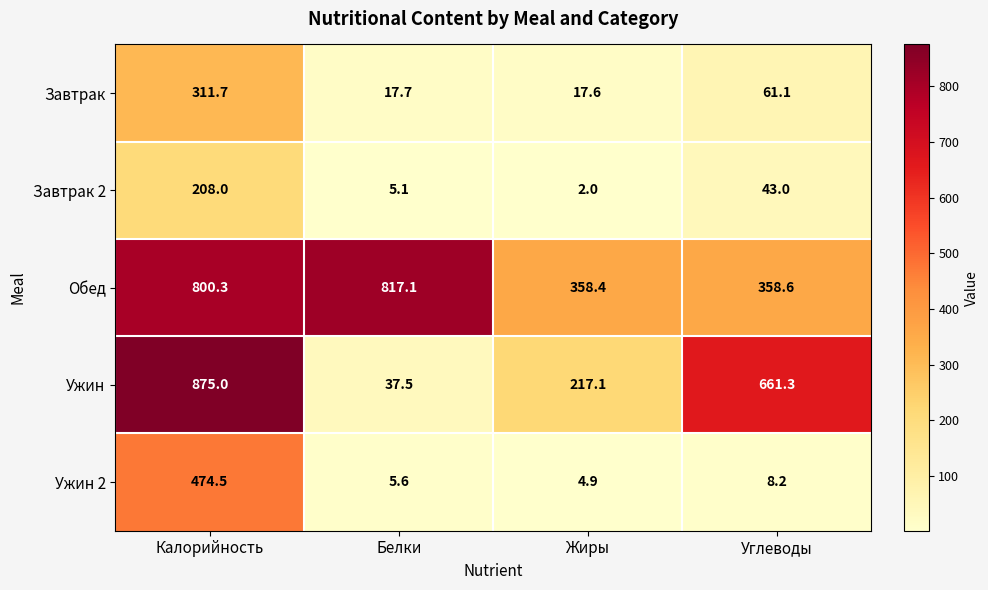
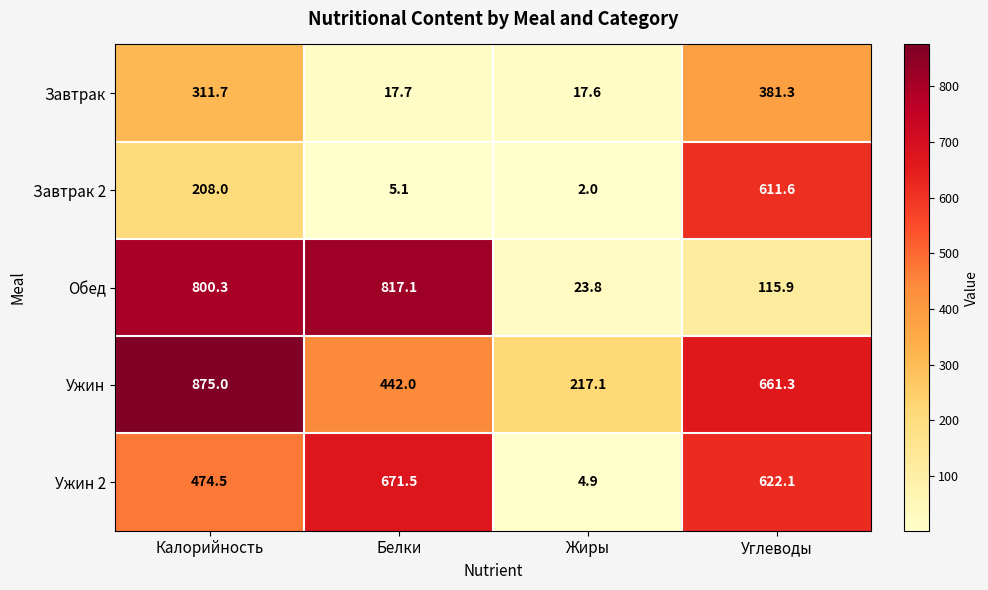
Завтрак, Углеводы: 61.1 -> 381.3
Завтрак 2, Углеводы: 43.0 -> 611.6
Обед, Жиры: 358.4 -> 23.8
Обед, Углеводы: 358.6 -> 115.9
Ужин, Белки: 37.5 -> 442.0
Ужин 2, Белки: 5.6 -> 671.5
Ужин 2, Углеводы: 8.2 -> 622.1
